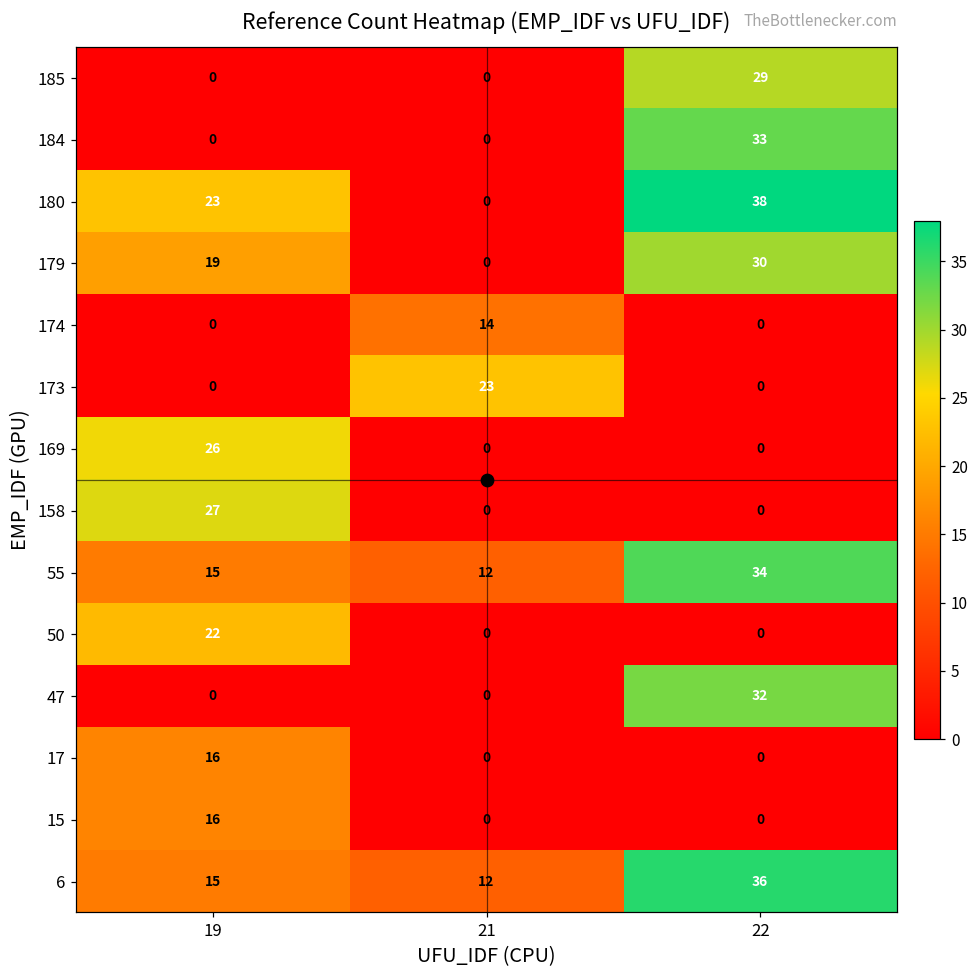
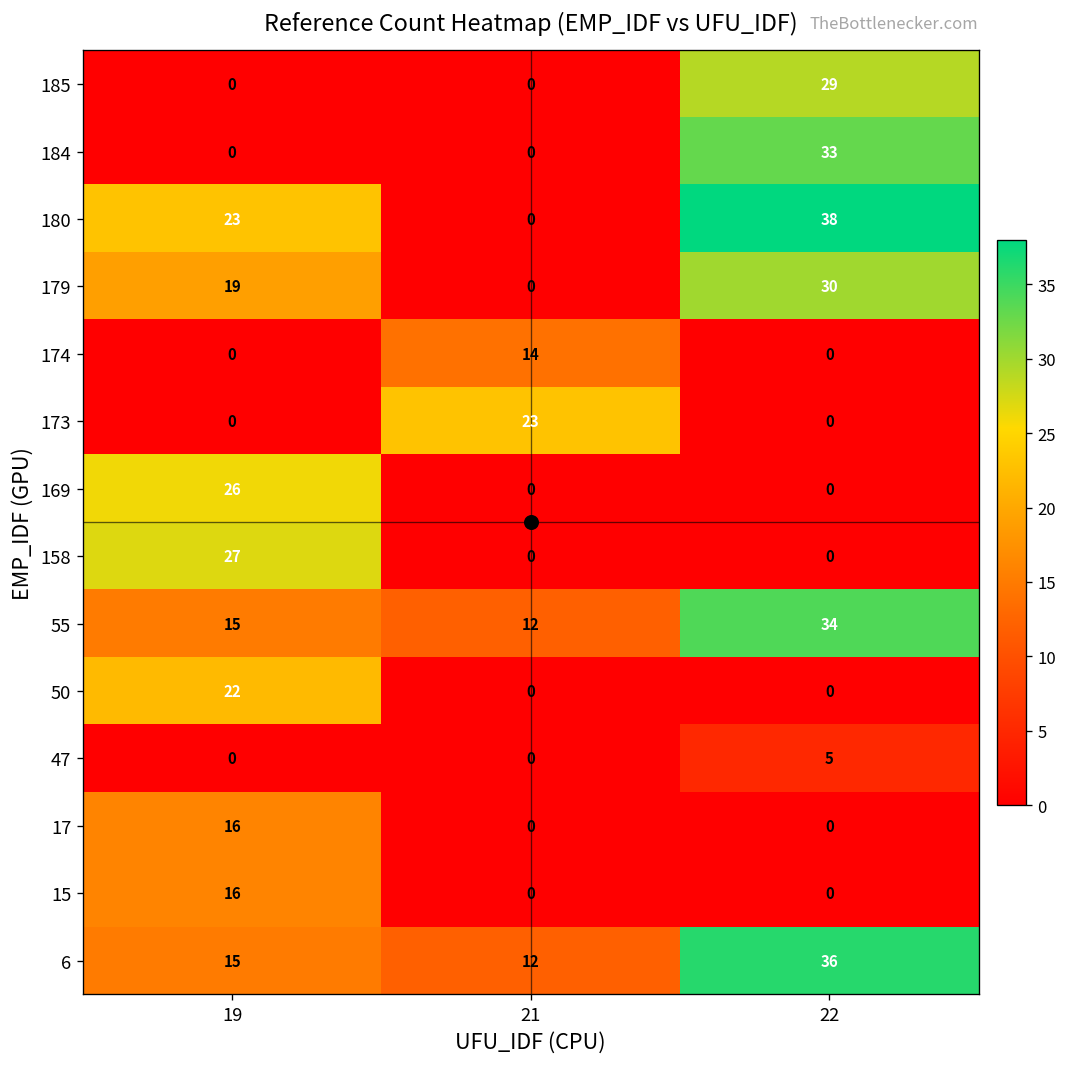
47, 22: 32 -> 5
